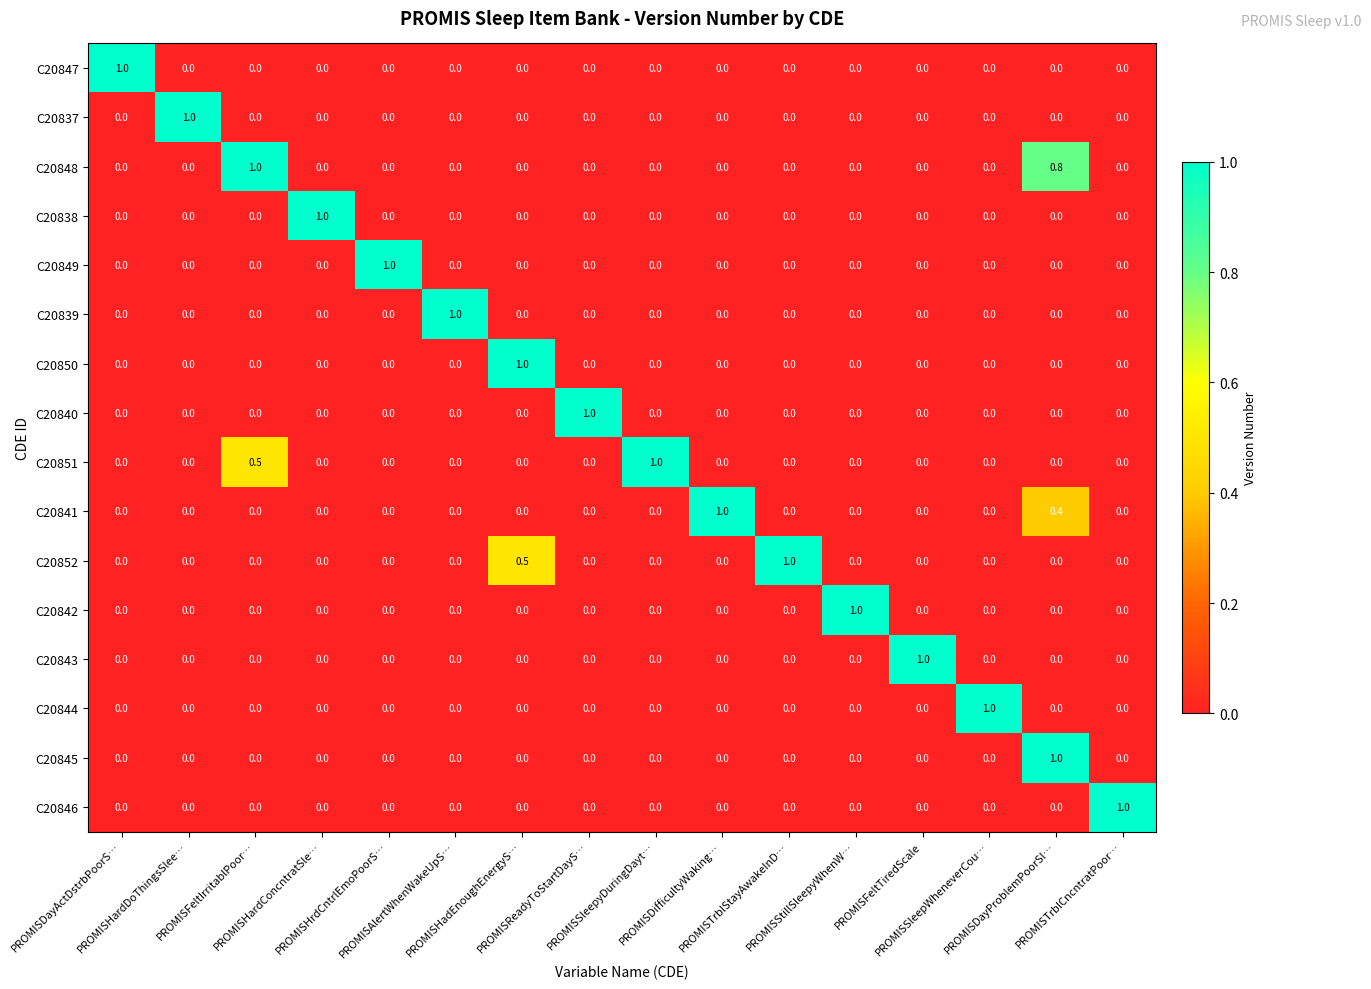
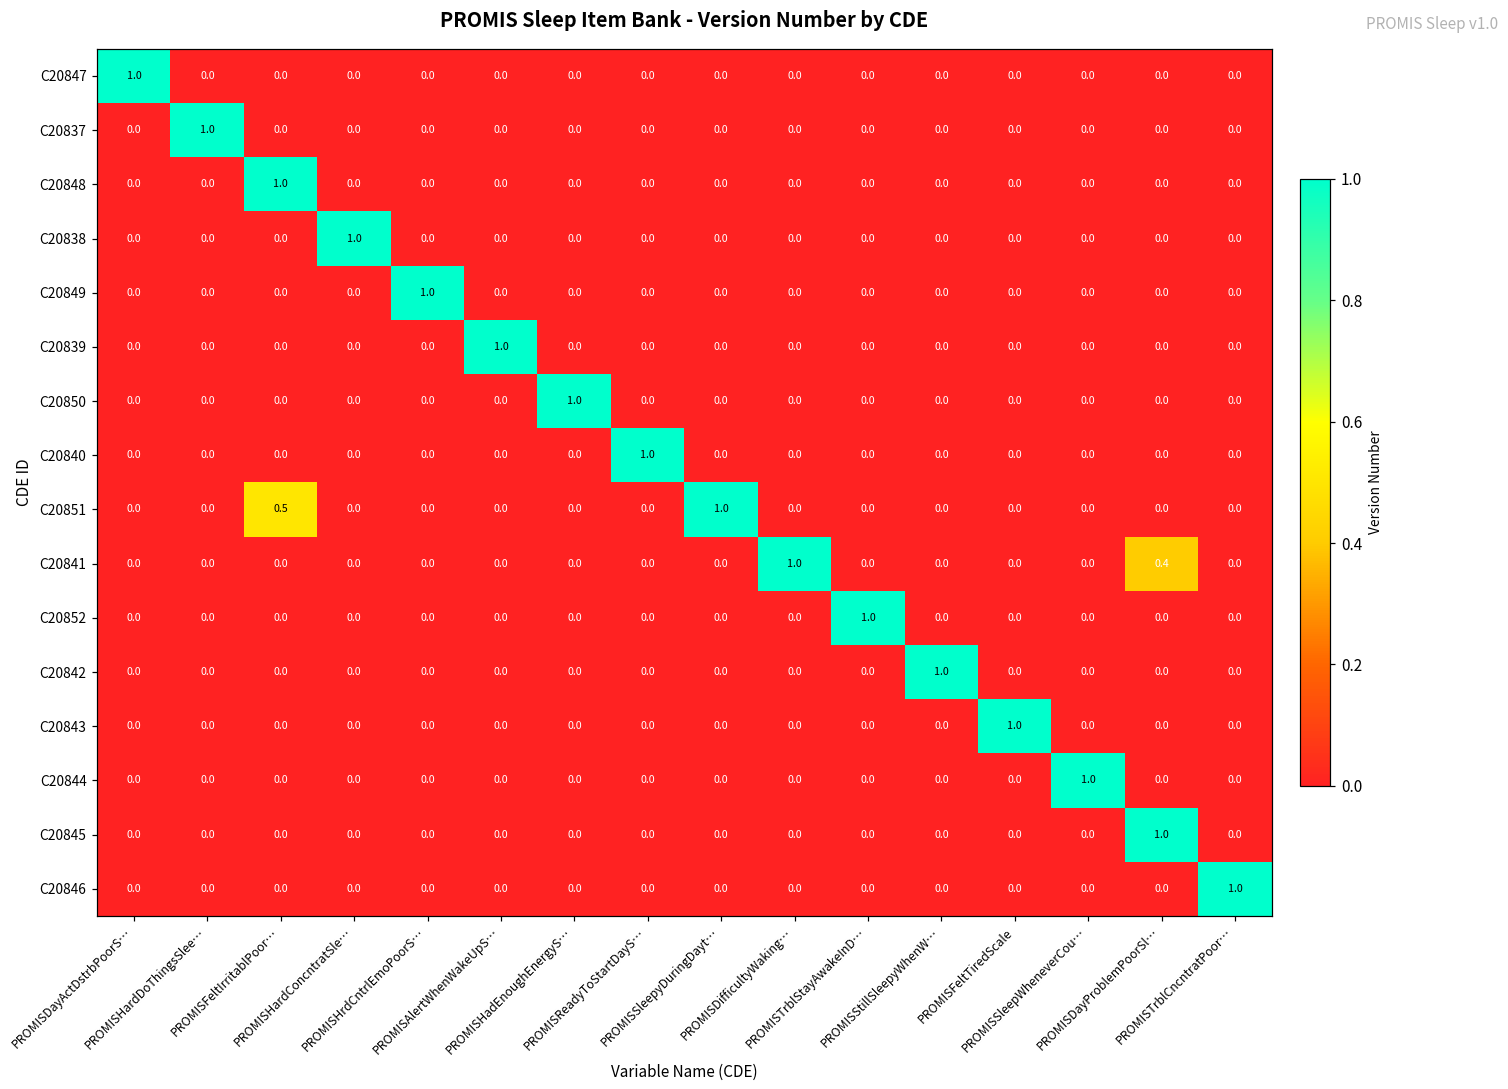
C20848, PROMISDayProblemPoorSl…: 0.8 -> 0.0
C20852, PROMISHadEnoughEnergyS…: 0.5 -> 0.0
